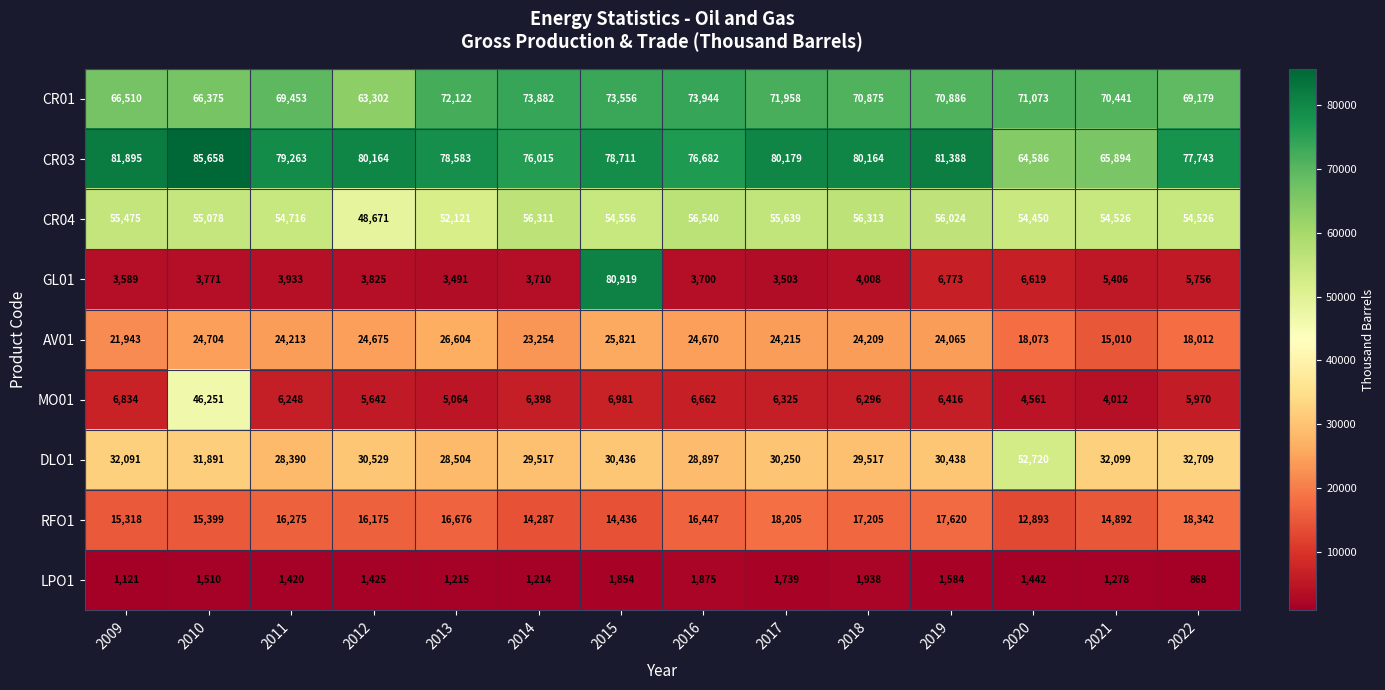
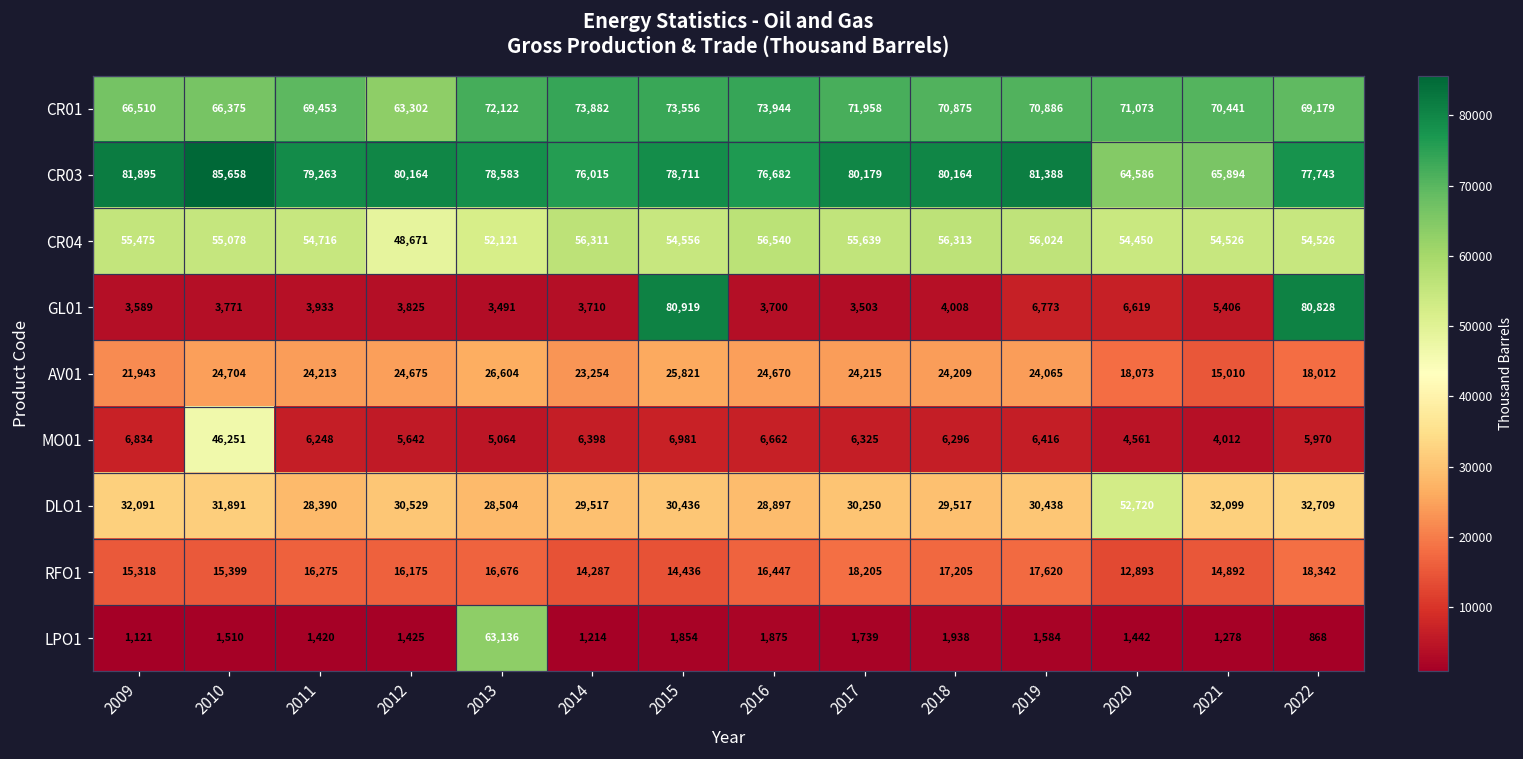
GL01, 2022: 5,756 -> 80,828
LPO1, 2013: 1,215 -> 63,136
